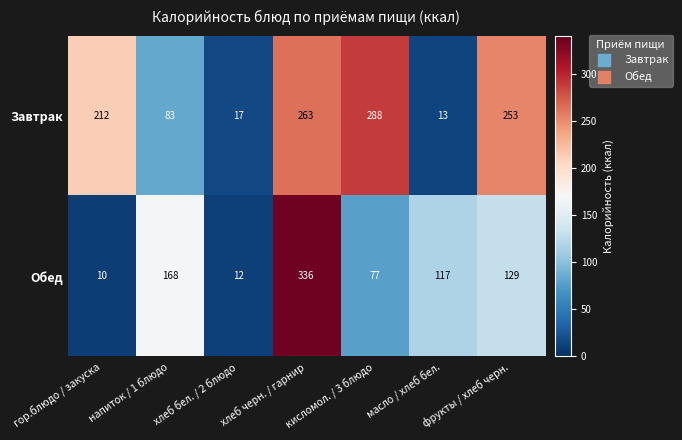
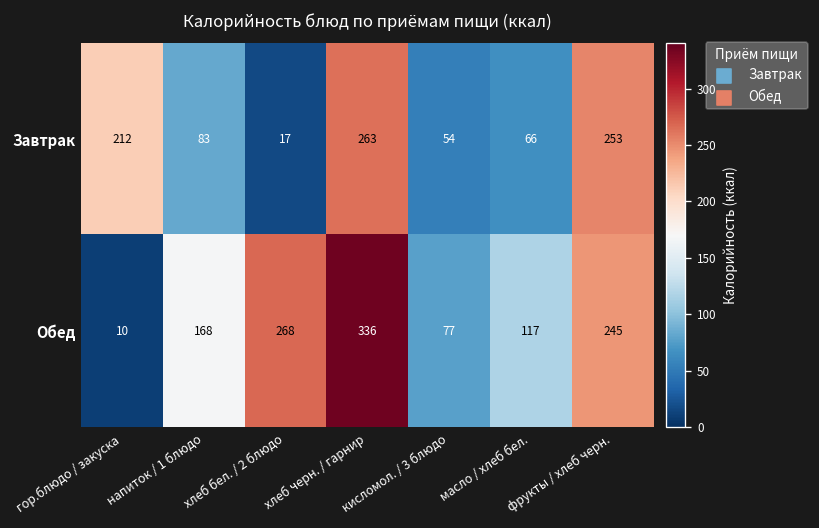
Завтрак, кисломол. / 3 блюдо: 288 -> 54
Завтрак, масло / хлеб бел.: 13 -> 66
Обед, хлеб бел. / 2 блюдо: 12 -> 268
Обед, фрукты / хлеб черн.: 129 -> 245
